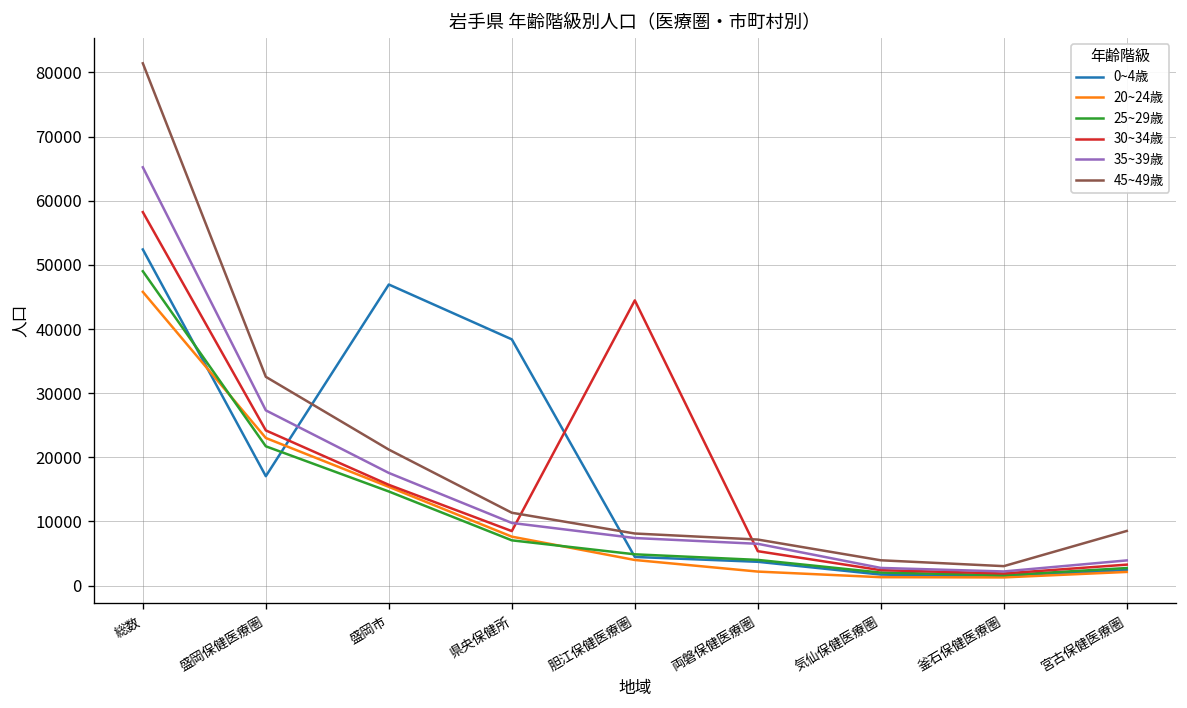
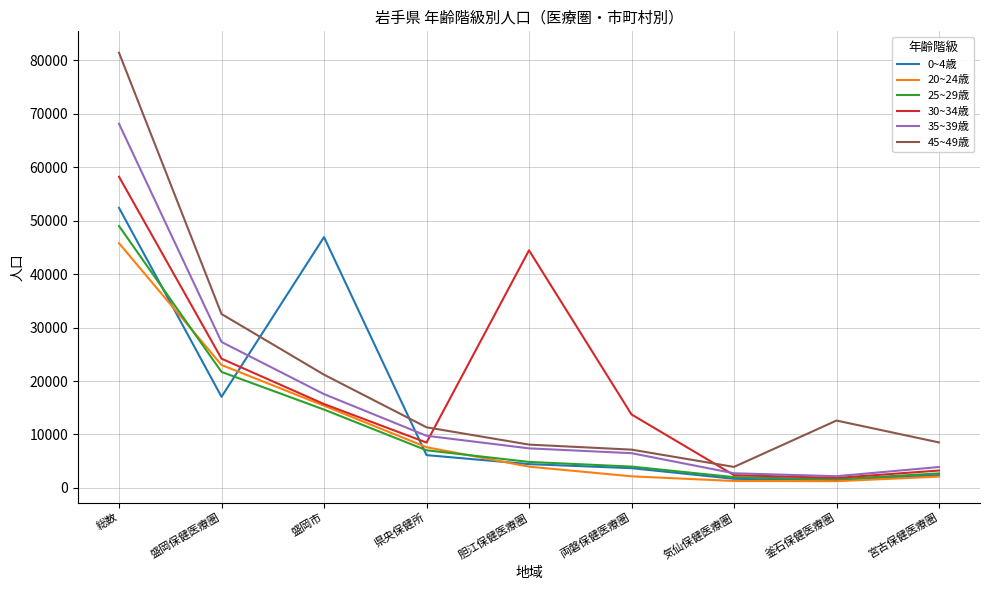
35~39歳, 総数: 65000 -> 68000
0~4歳, 県央保健所: 38000 -> 6000
30~34歳, 両磐保健医療圏: 5000 -> 14000
45~49歳, 釜石保健医療圏: 3000 -> 13000
